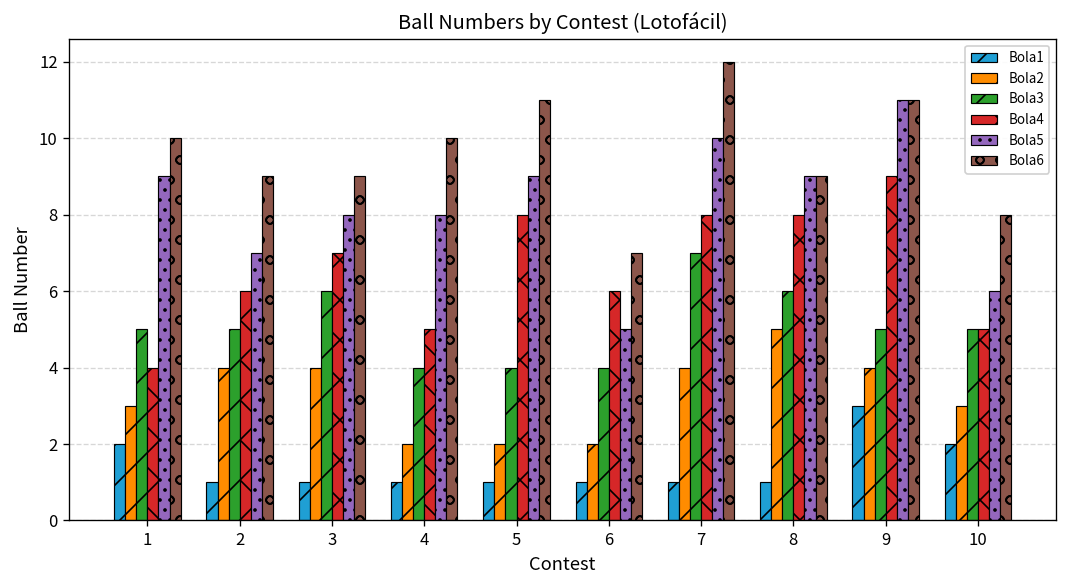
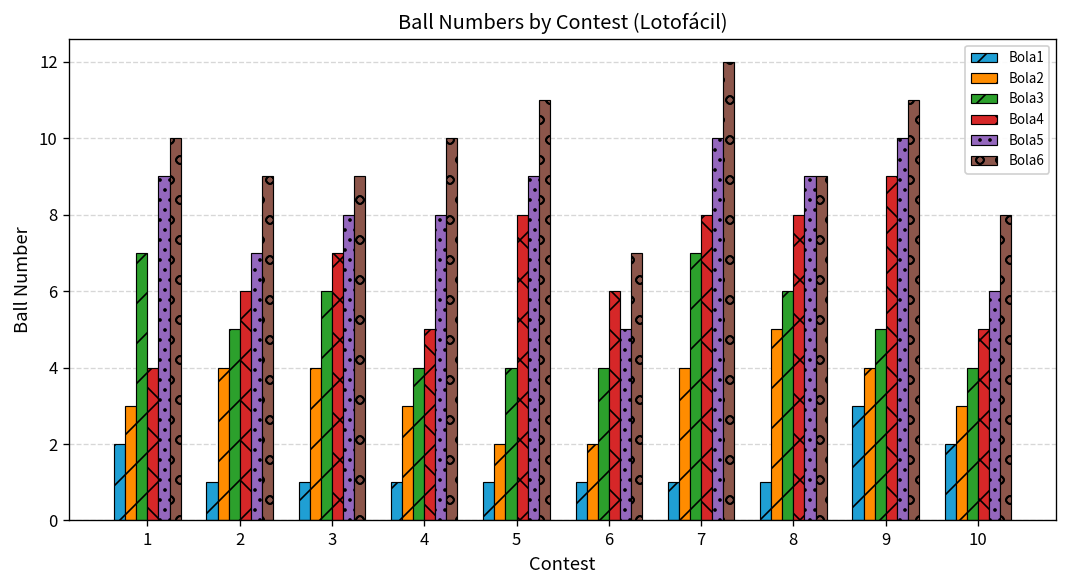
Bola3, 1: 5 -> 7
Bola2, 4: 2 -> 3
Bola5, 9: 11 -> 10
Bola3, 10: 5 -> 4
